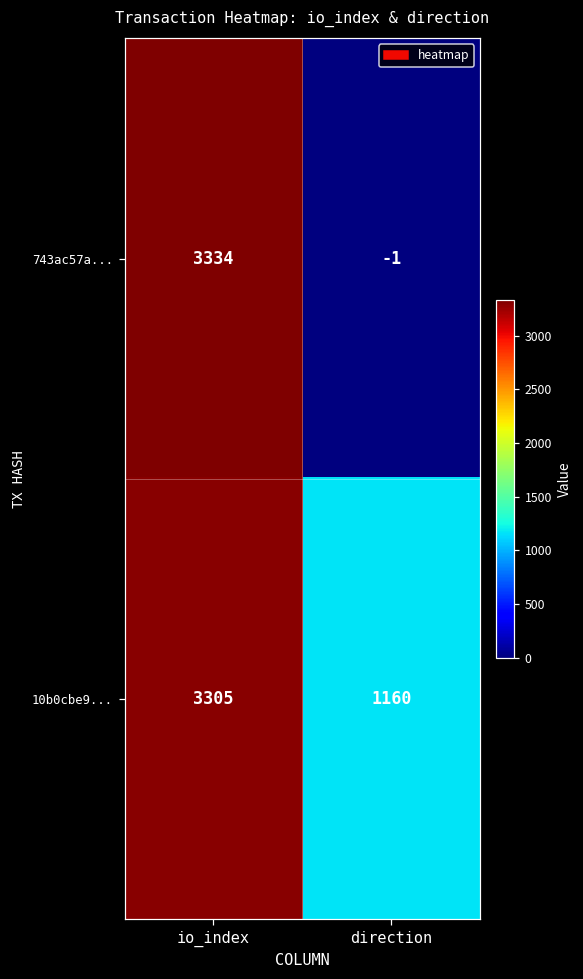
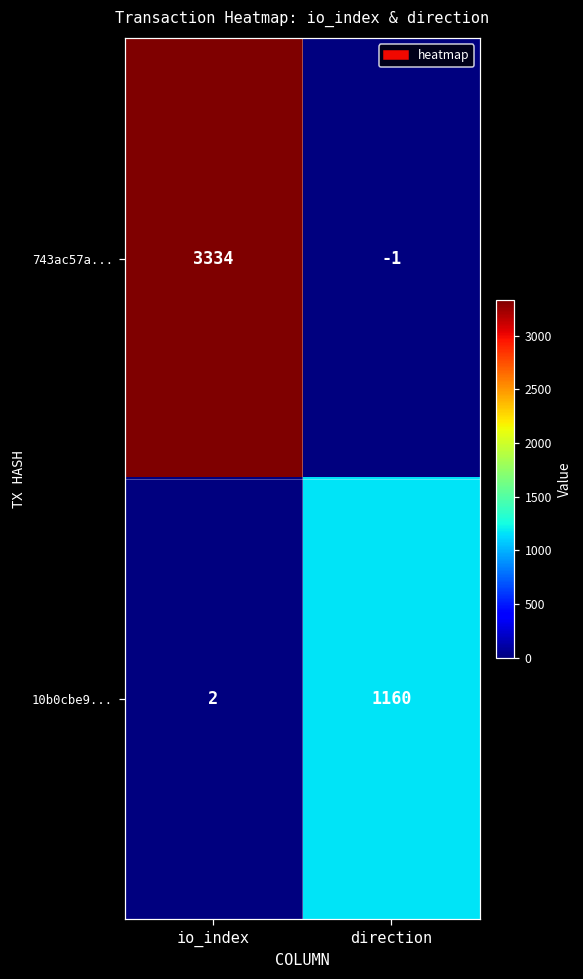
10b0cbe9..., io_index: 3305 -> 2
